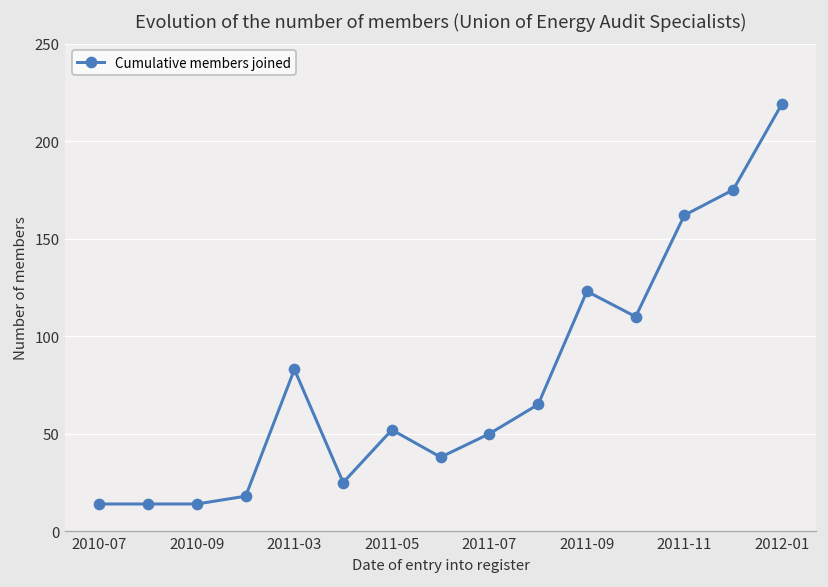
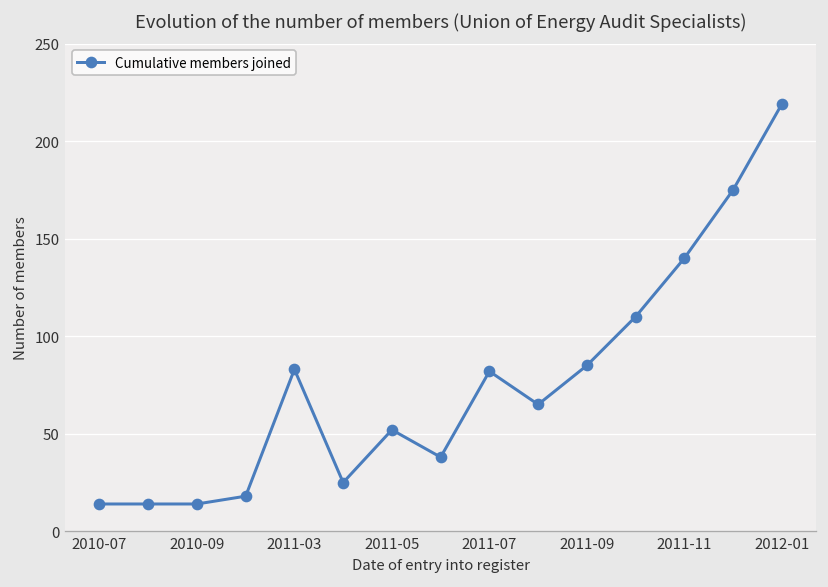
2011-07: 50 -> 82
2011-09: 123 -> 85
2011-11: 162 -> 140
